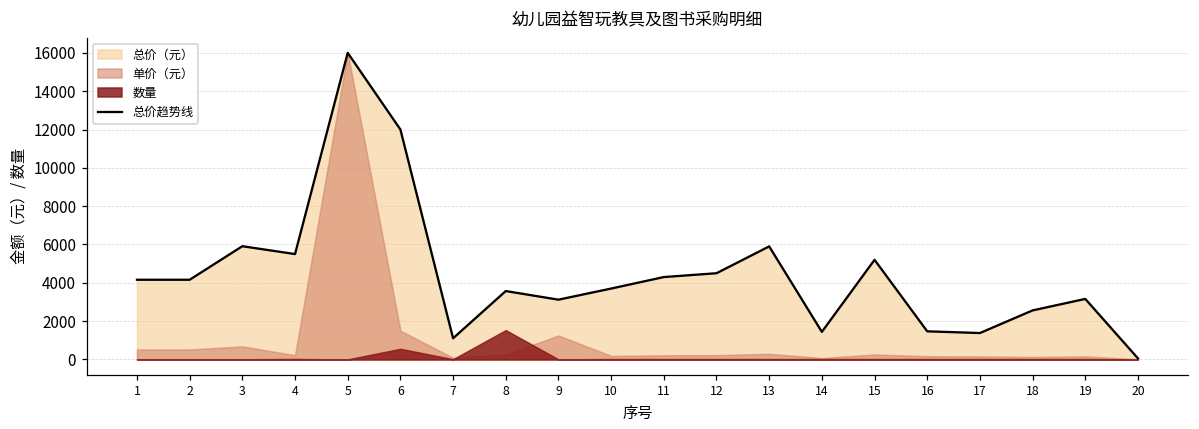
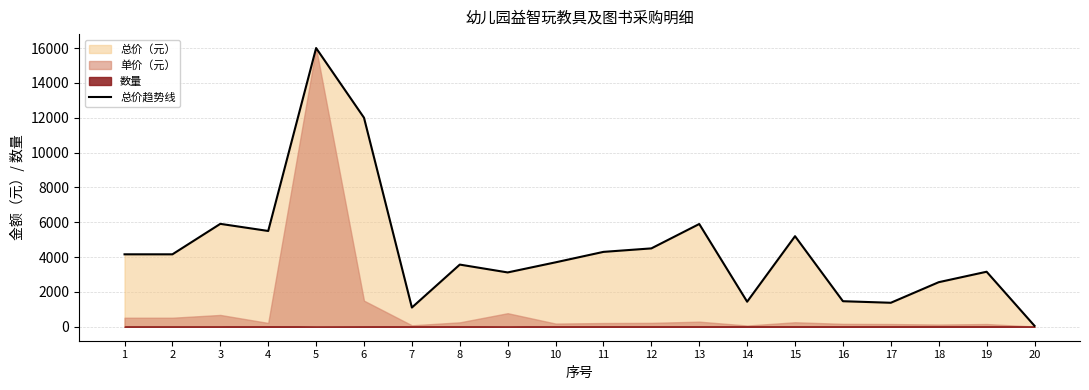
数量, 6: 600 -> 0
数量, 8: 1500 -> 0
单价（元）, 9: 1300 -> 800
